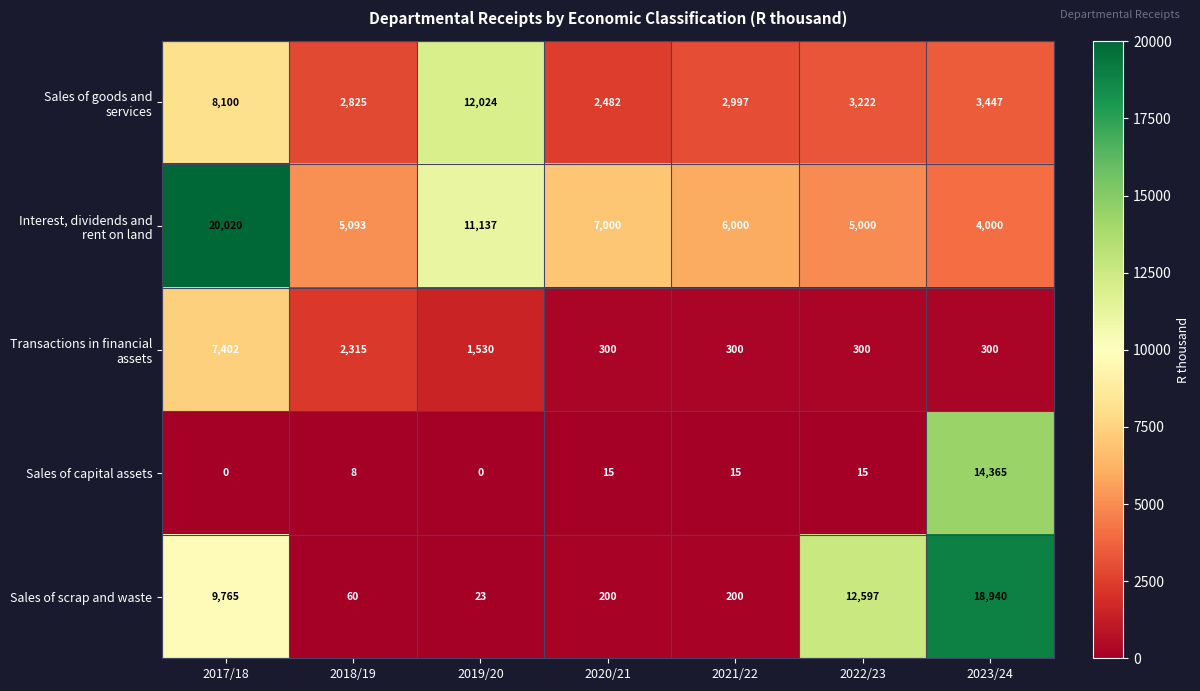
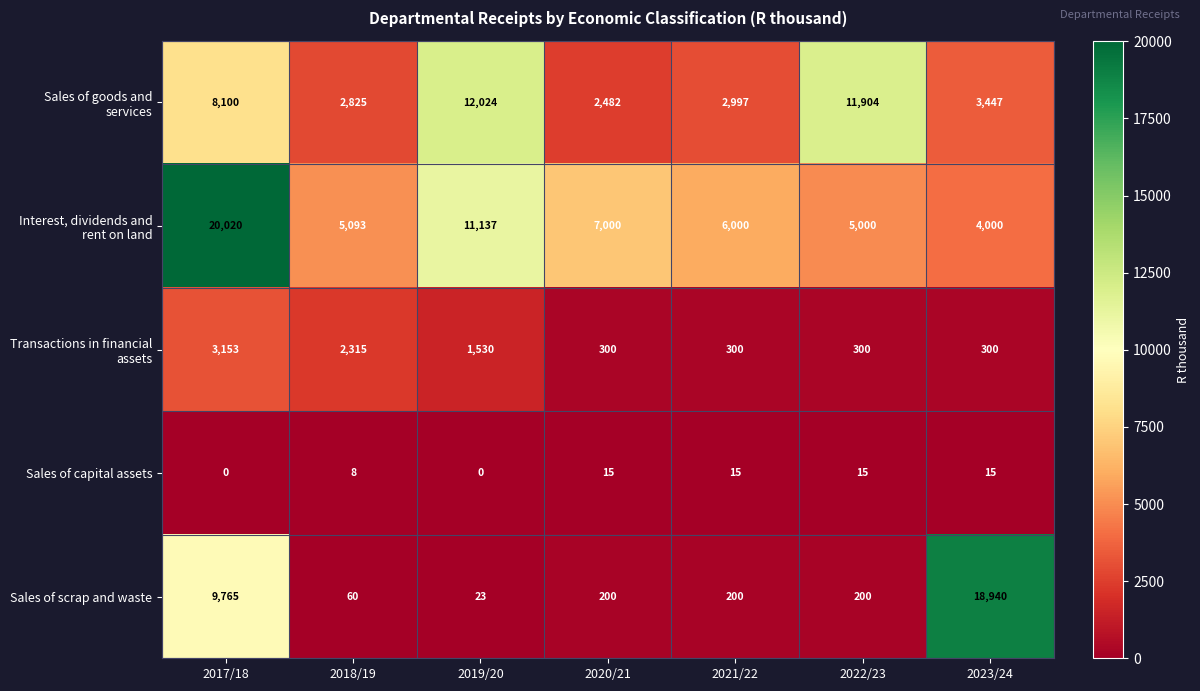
Sales of goods and services, 2022/23: 3,222 -> 11,904
Transactions in financial assets, 2017/18: 7,402 -> 3,153
Sales of capital assets, 2023/24: 14,365 -> 15
Sales of scrap and waste, 2022/23: 12,597 -> 200
